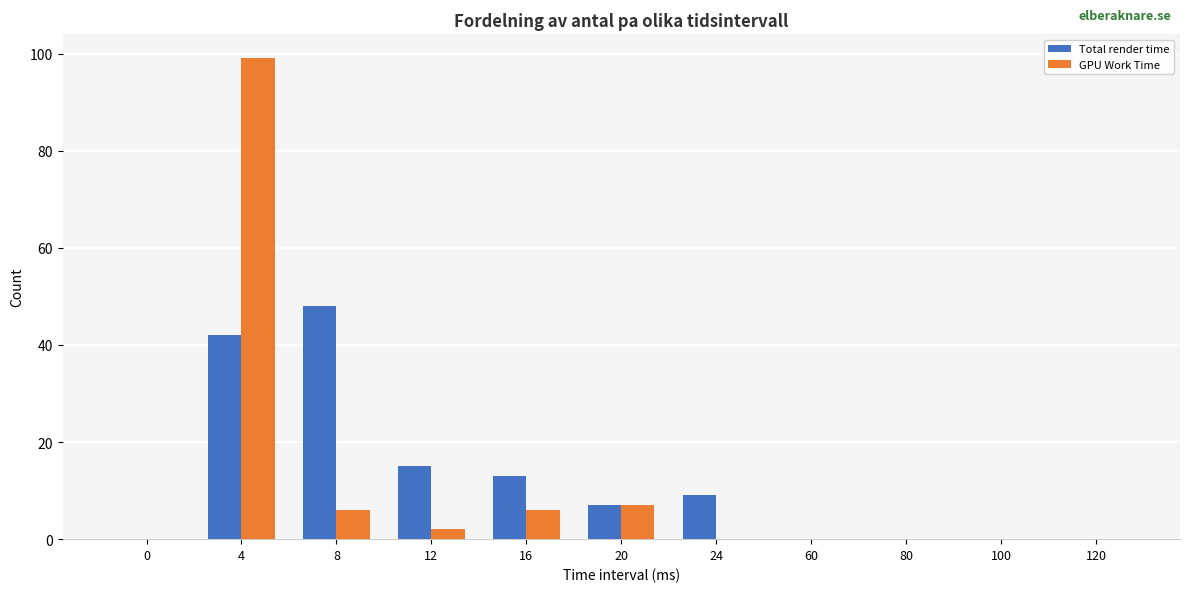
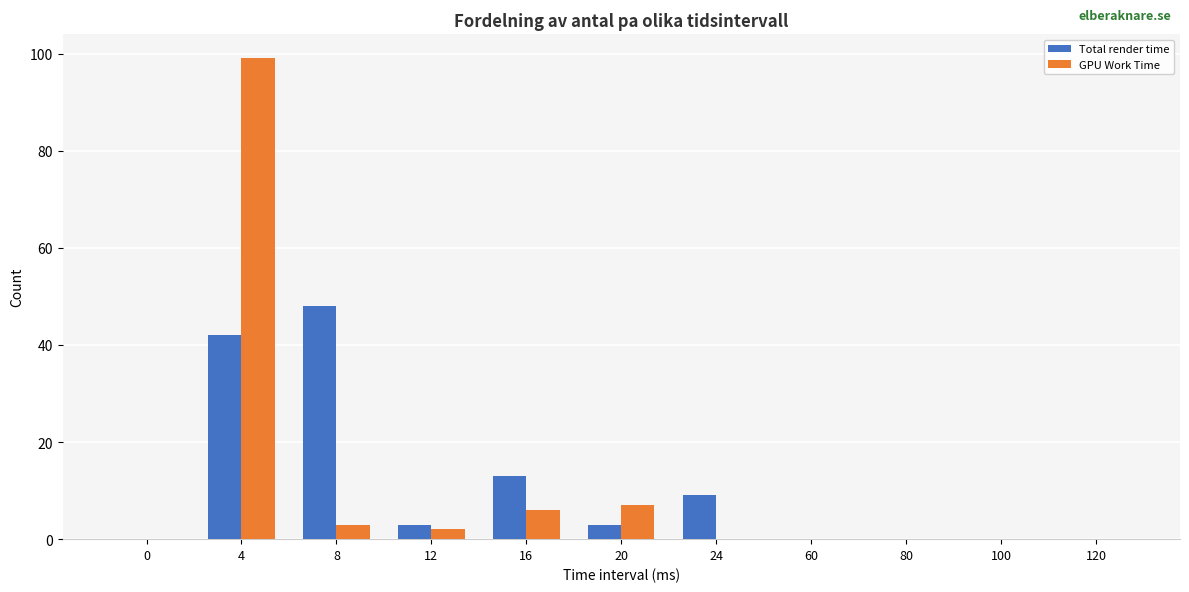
GPU Work Time, 8: 6 -> 3
Total render time, 12: 15 -> 3
Total render time, 20: 7 -> 3
